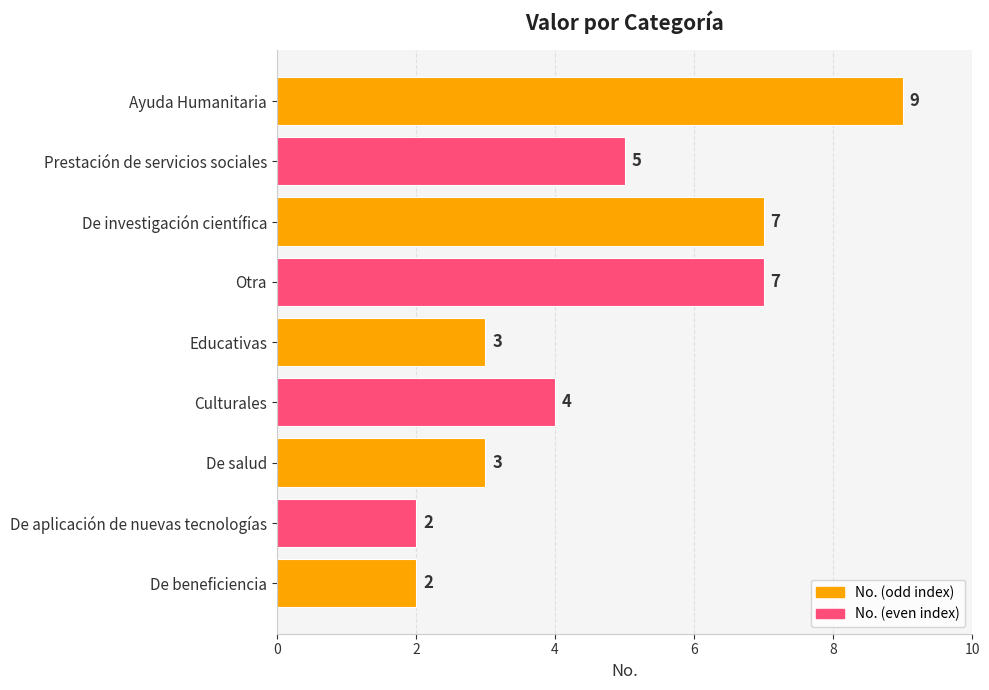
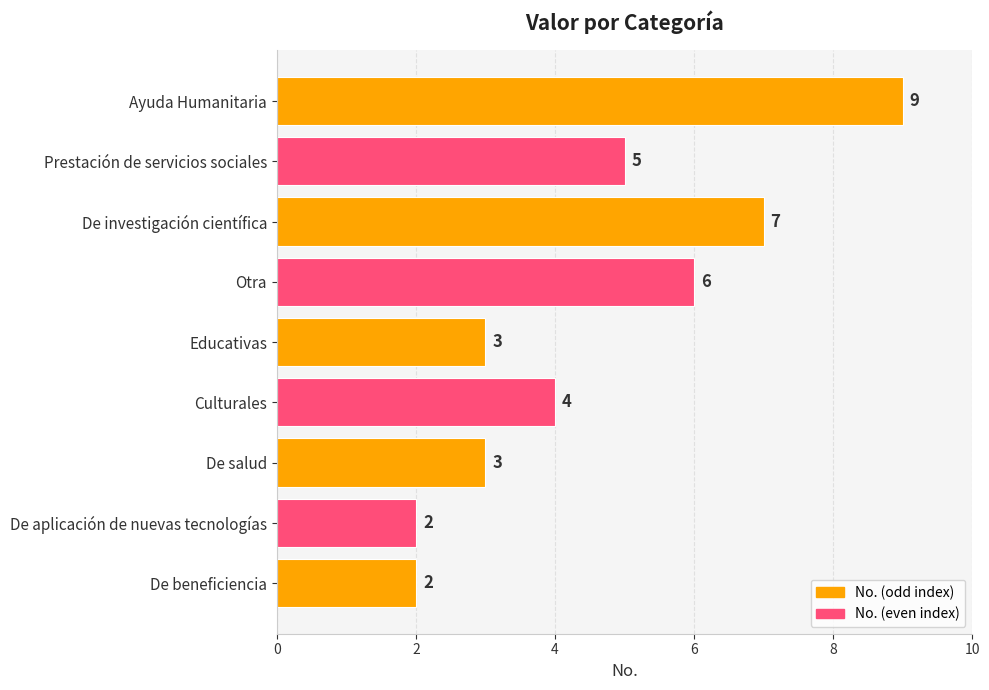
Otra: 7 -> 6
